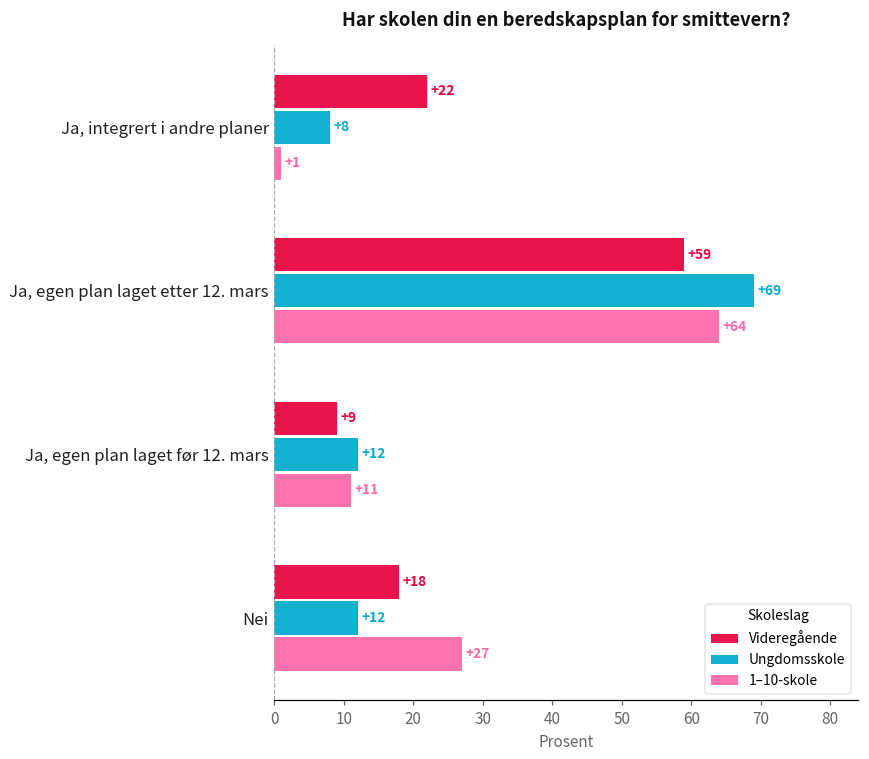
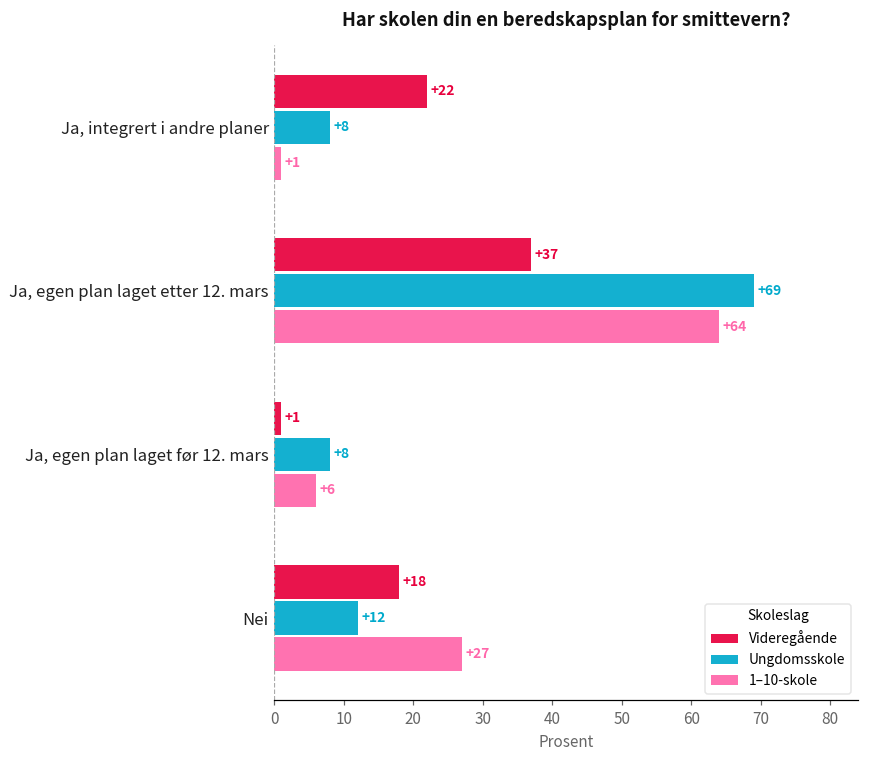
Videregående, Ja, egen plan laget etter 12. mars: +59 -> +37
Videregående, Ja, egen plan laget før 12. mars: +9 -> +1
Ungdomsskole, Ja, egen plan laget før 12. mars: +12 -> +8
1–10-skole, Ja, egen plan laget før 12. mars: +11 -> +6
